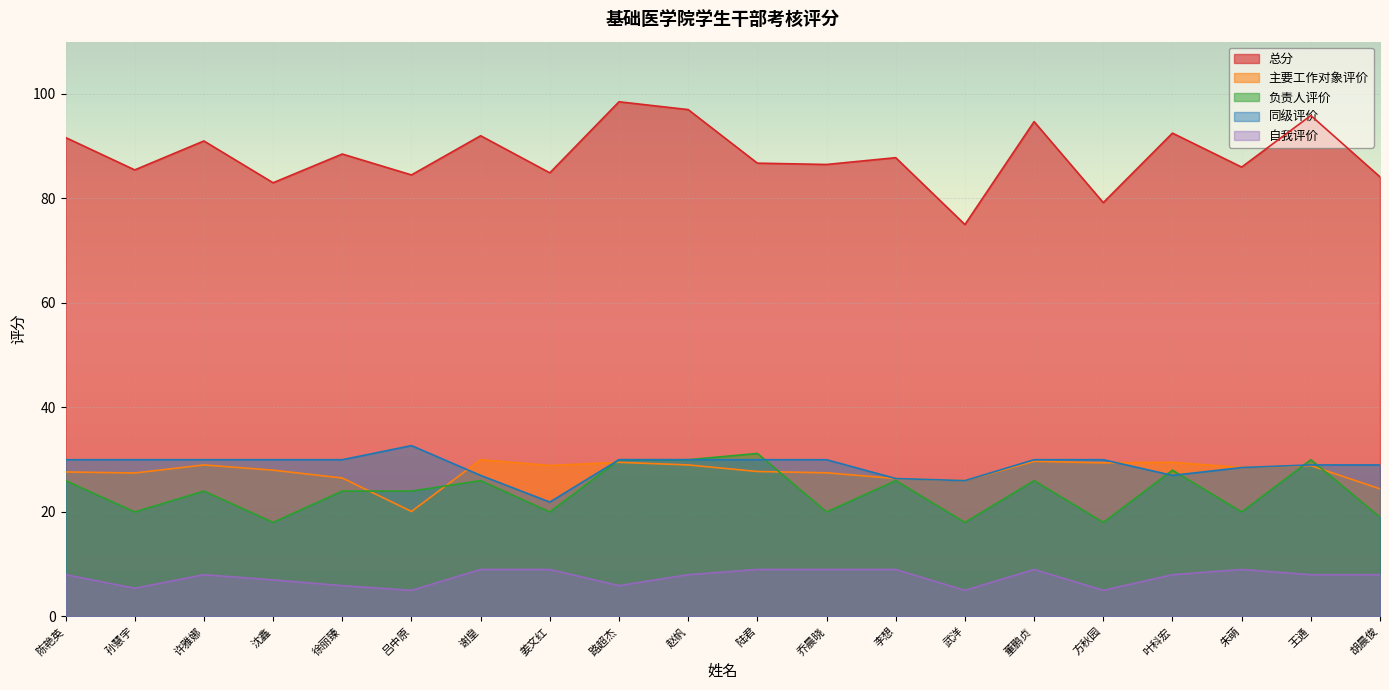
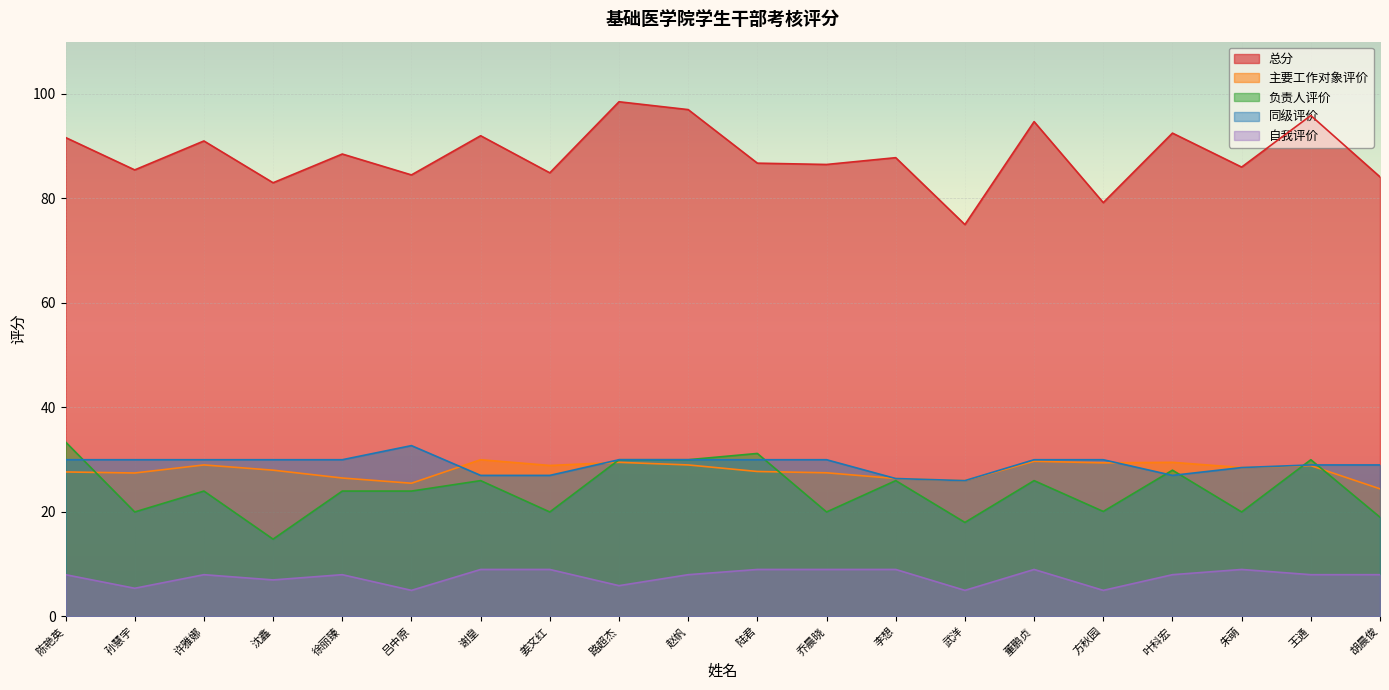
负责人评价, 陈艳英: 26 -> 33
负责人评价, 沈鑫: 18 -> 15
自我评价, 徐丽臻: 6 -> 8
主要工作对象评价, 吕中原: 20 -> 26
同级评价, 姜文红: 22 -> 27
负责人评价, 方秋园: 18 -> 20
